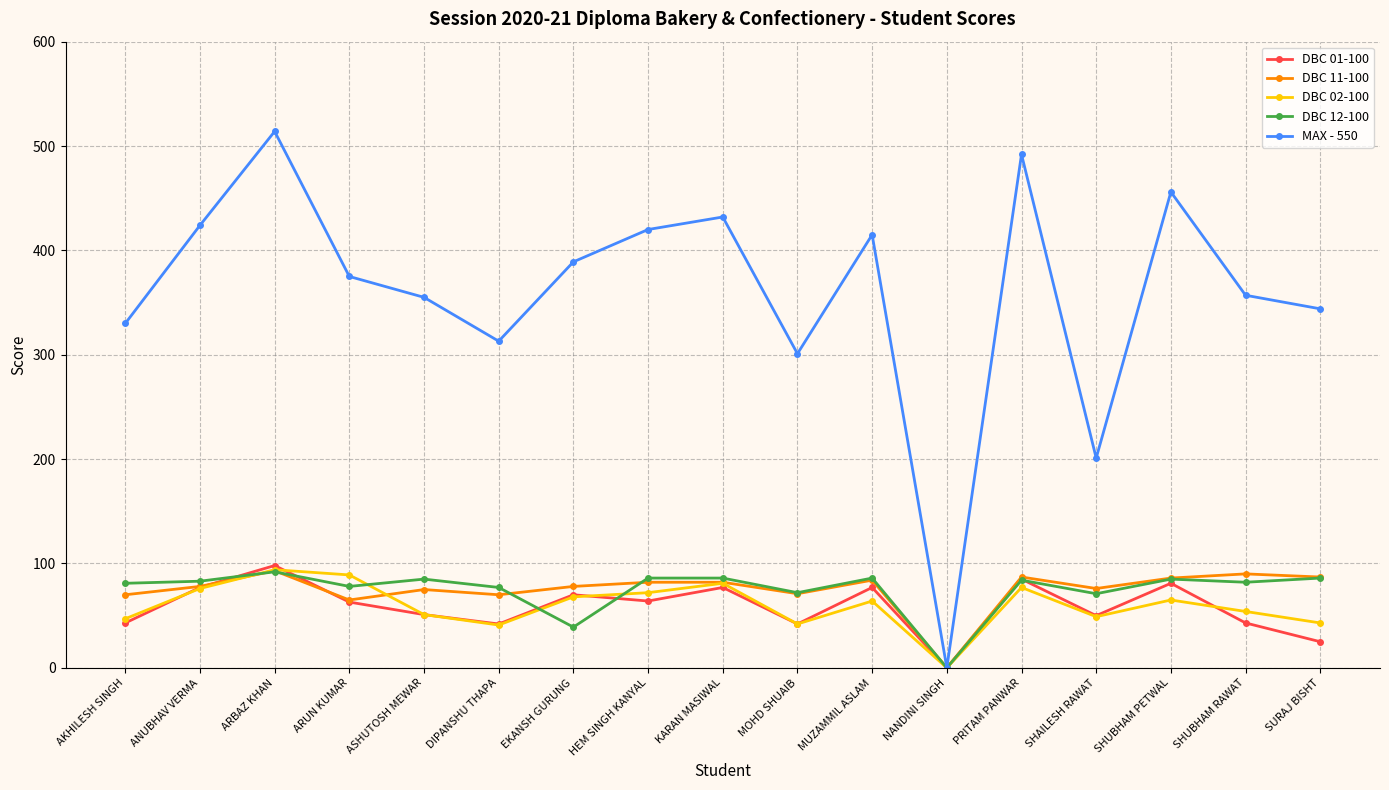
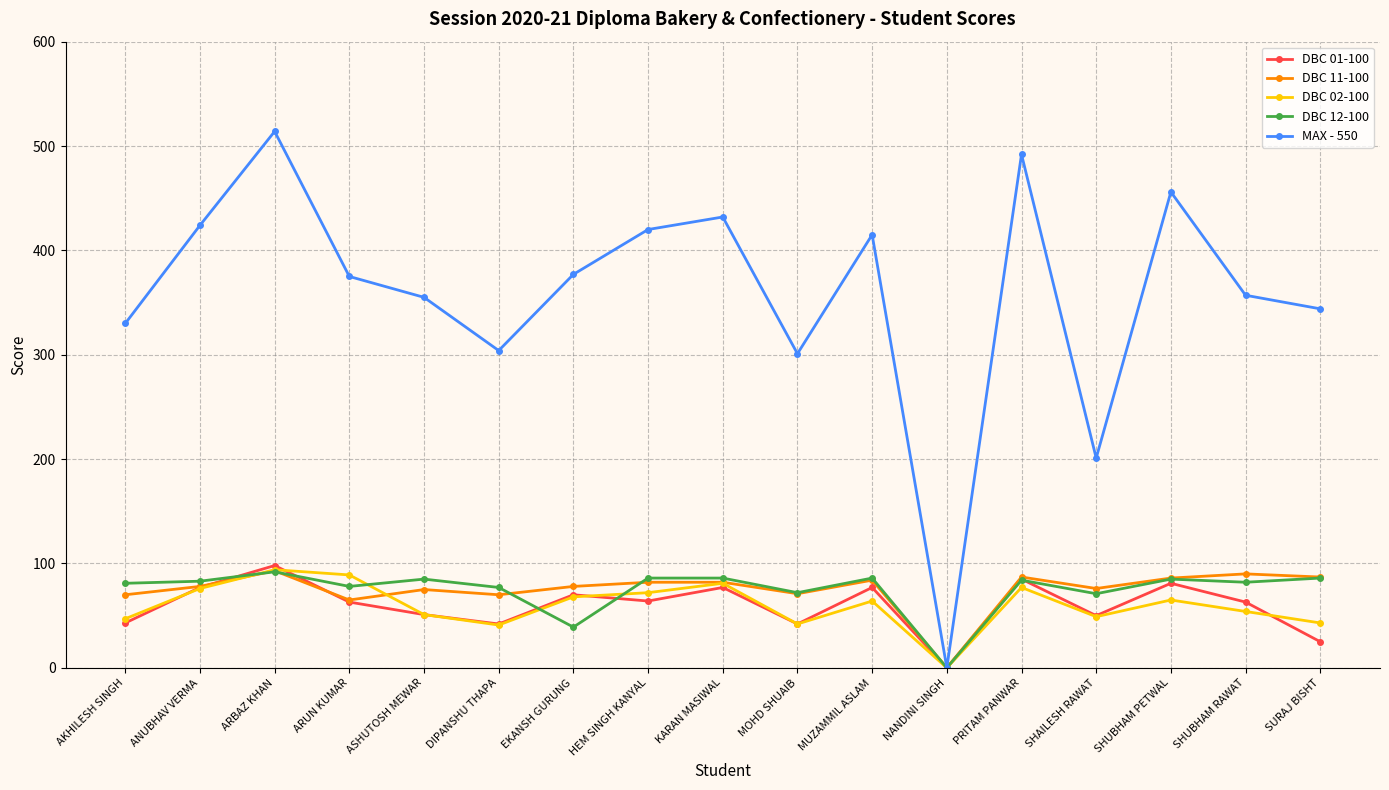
MAX - 550, DIPANSHU THAPA: 313 -> 304
MAX - 550, EKANSH GURUNG: 389 -> 377
DBC 01-100, SHUBHAM RAWAT: 43 -> 63
